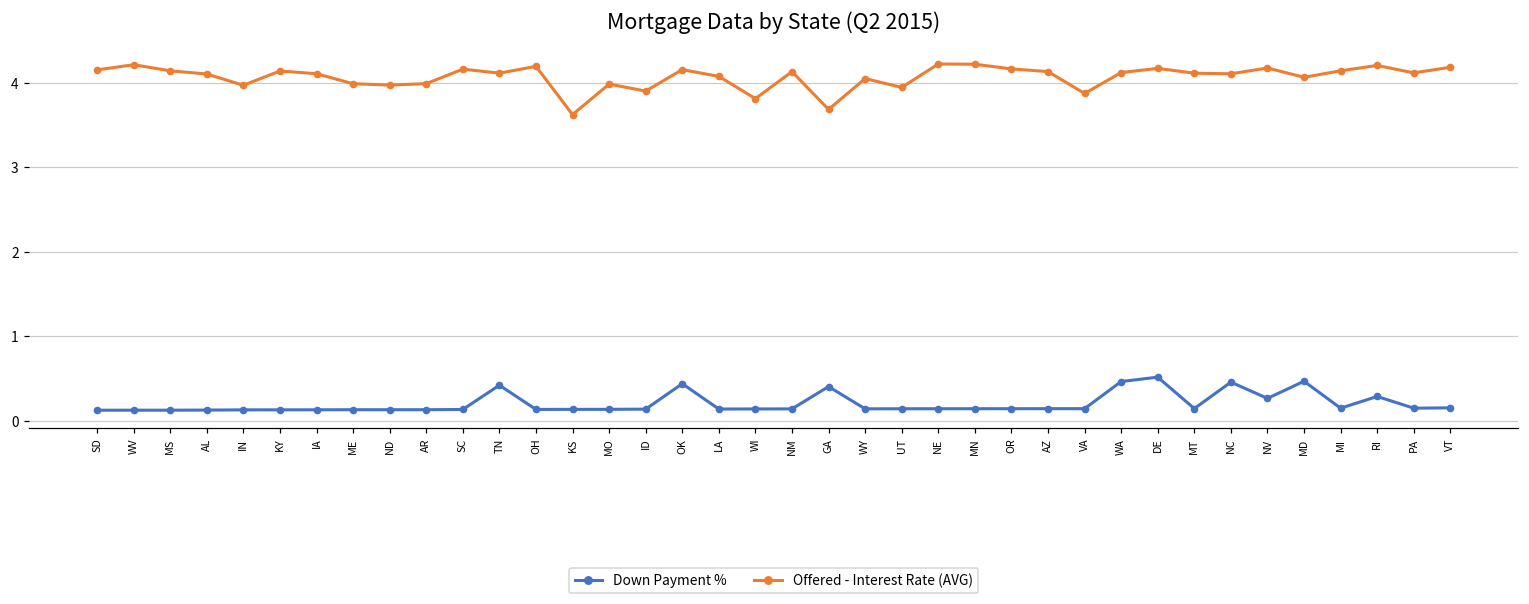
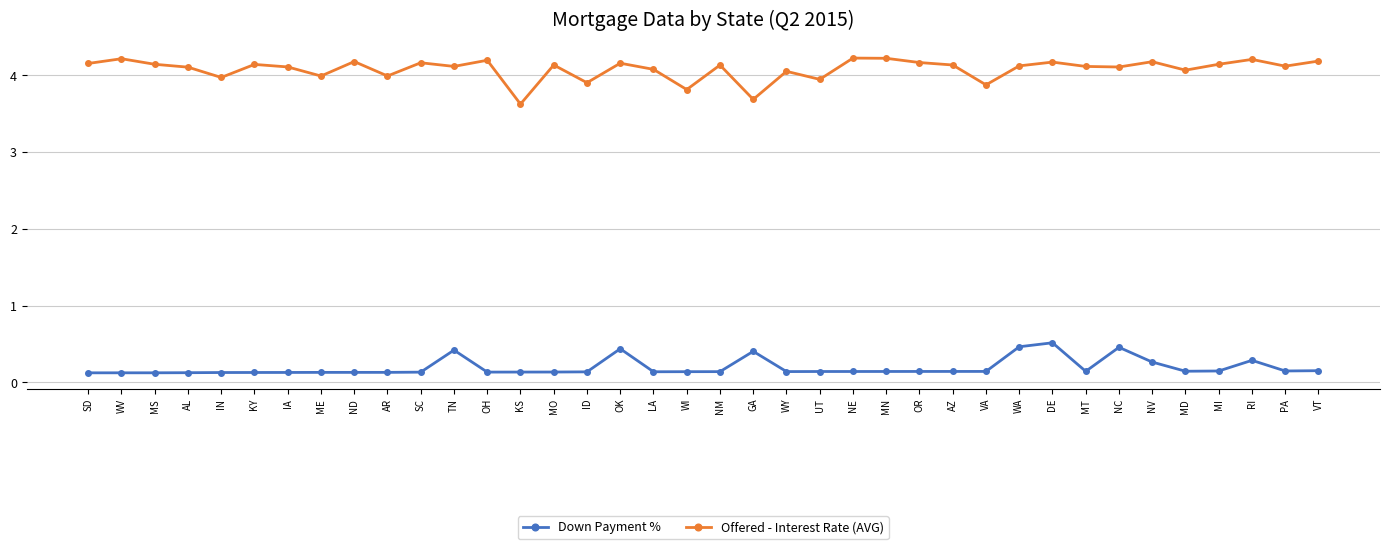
Offered - Interest Rate (AVG), ND: 4.0 -> 4.2
Offered - Interest Rate (AVG), MO: 4.0 -> 4.1
Down Payment %, MD: 0.5 -> 0.1
